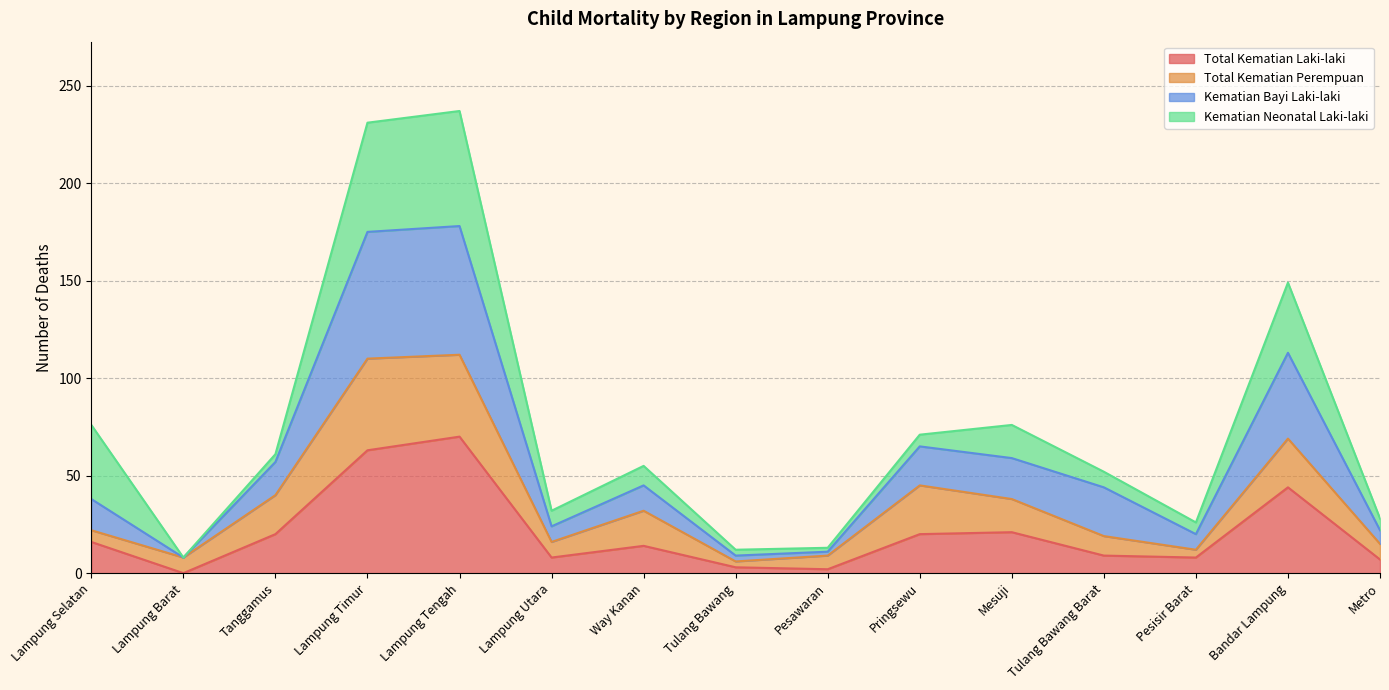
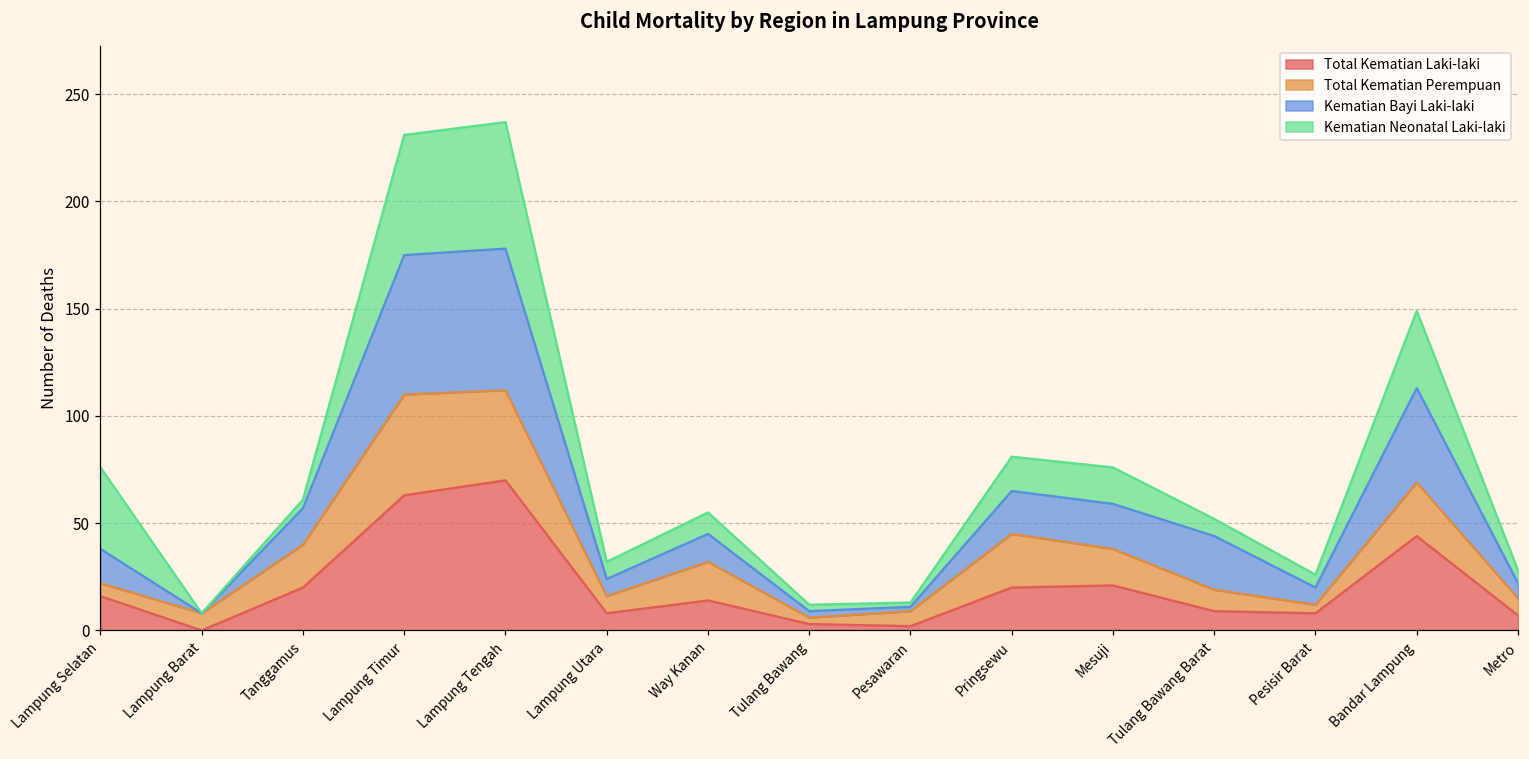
Kematian Neonatal Laki-laki, Pringsewu: 6 -> 16
